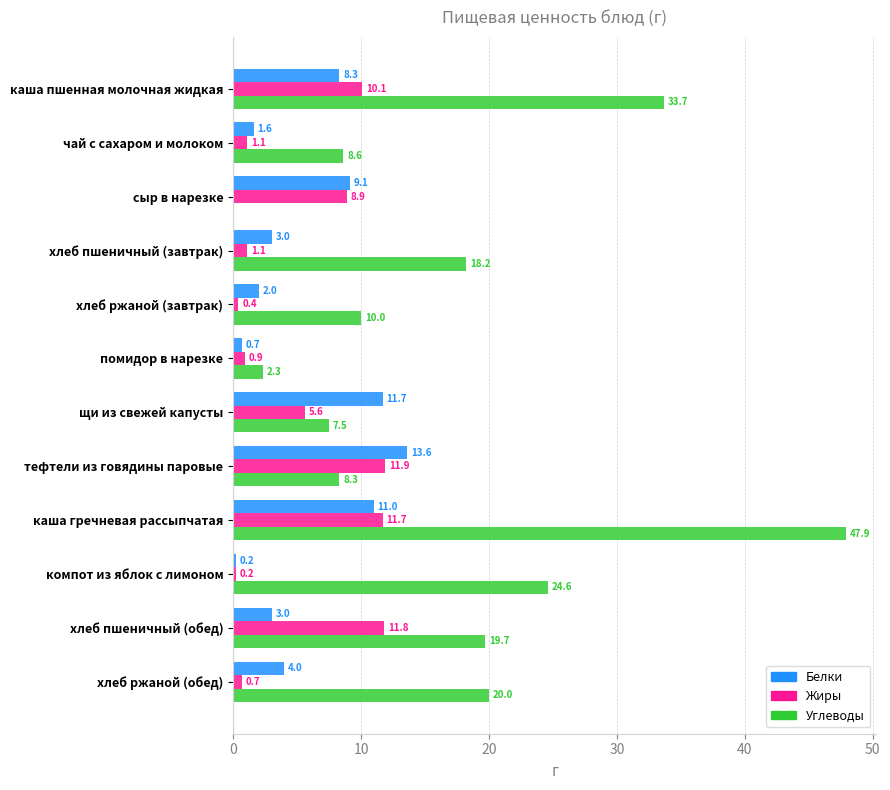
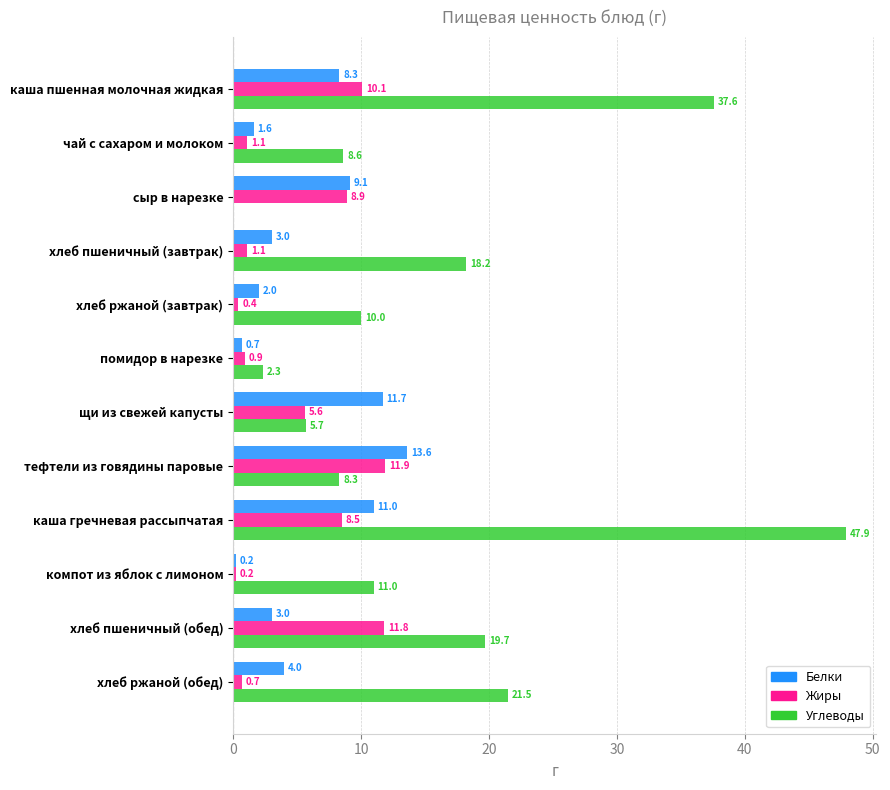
Углеводы, каша пшенная молочная жидкая: 33.7 -> 37.6
Углеводы, щи из свежей капусты: 7.5 -> 5.7
Жиры, каша гречневая рассыпчатая: 11.7 -> 8.5
Углеводы, компот из яблок с лимоном: 24.6 -> 11.0
Углеводы, хлеб ржаной (обед): 20.0 -> 21.5
